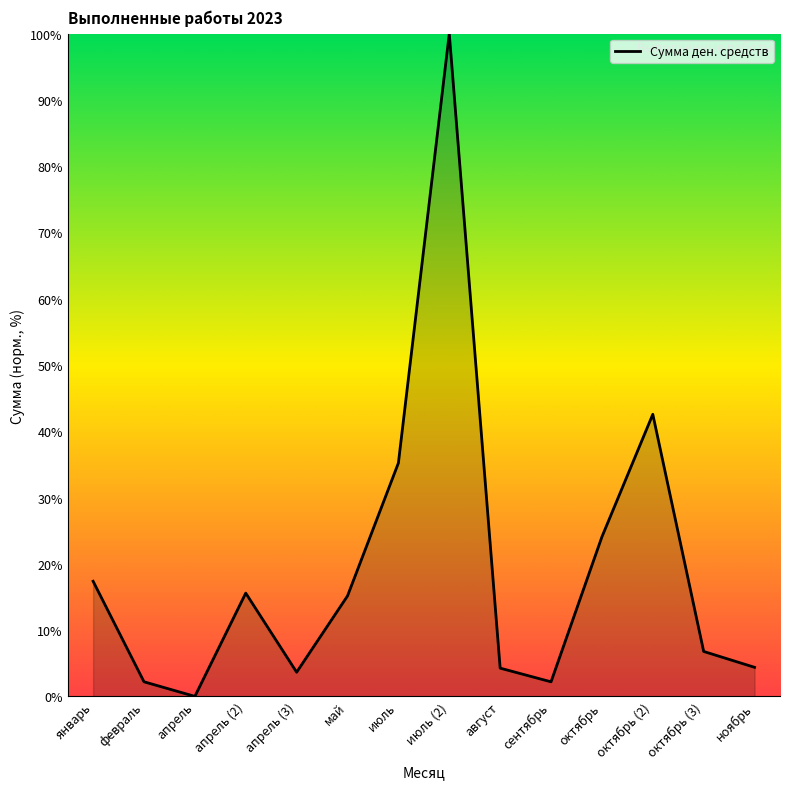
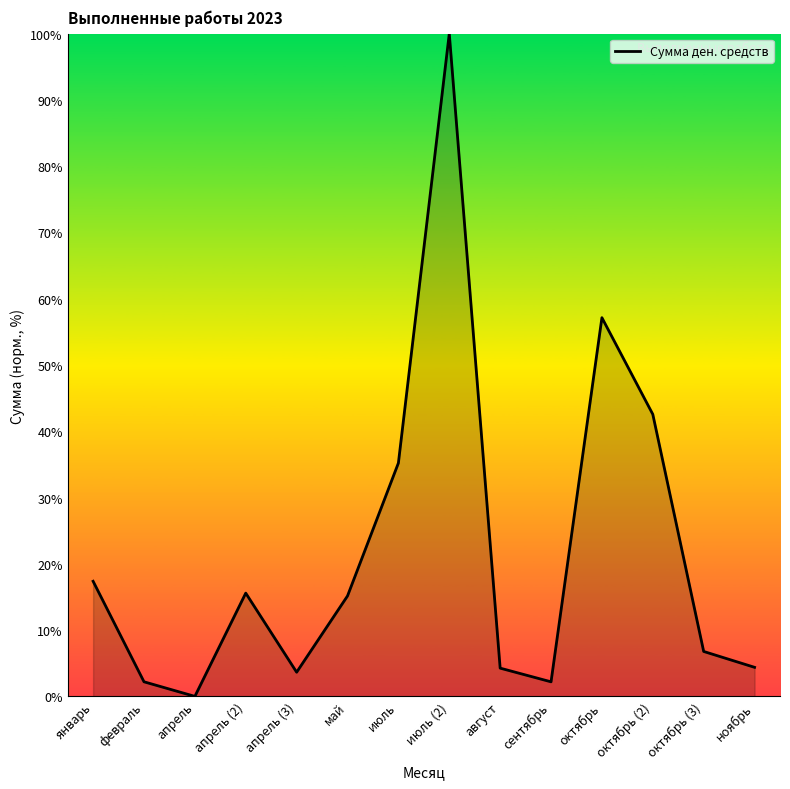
октябрь: 24% -> 57%
